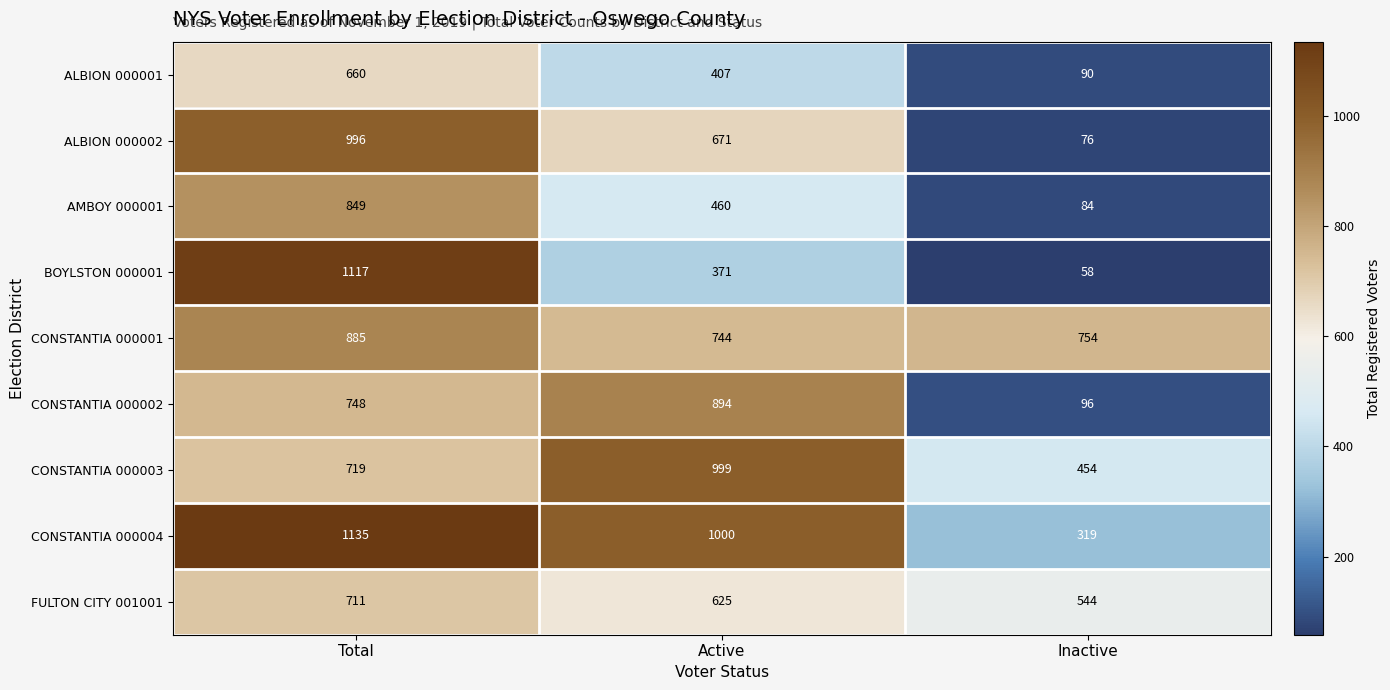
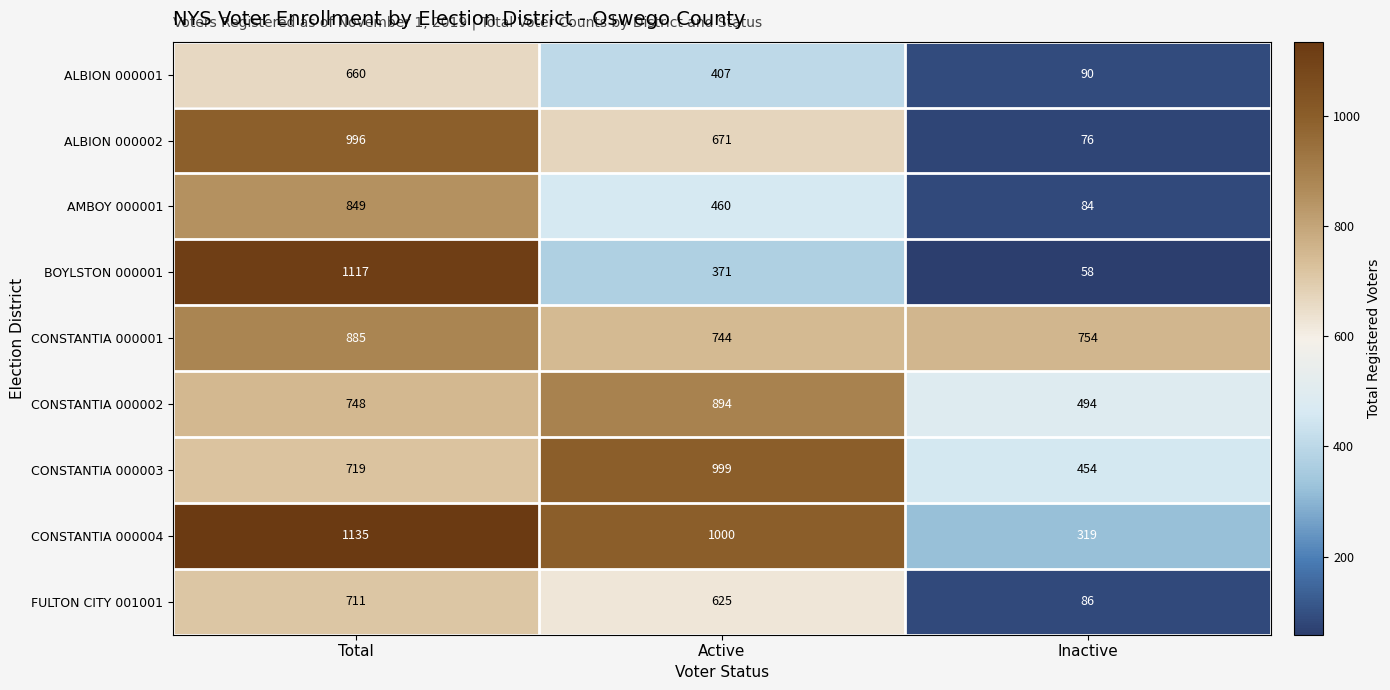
CONSTANTIA 000002, Inactive: 96 -> 494
FULTON CITY 001001, Inactive: 544 -> 86
